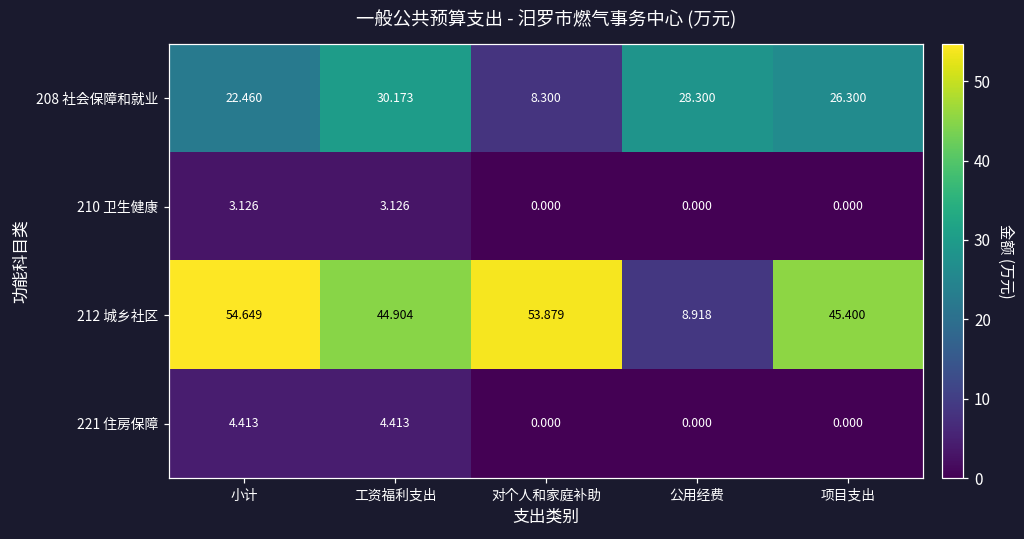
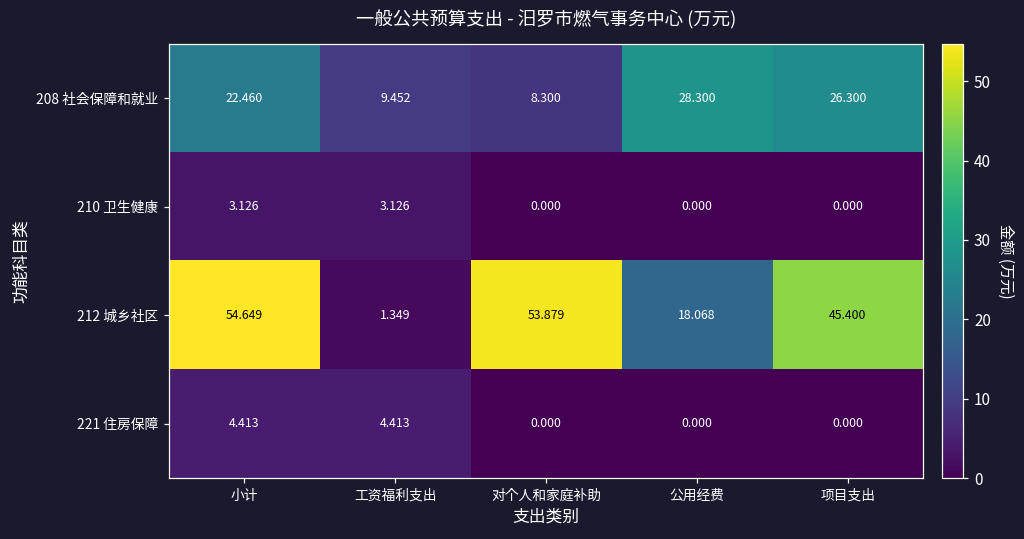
208 社会保障和就业, 工资福利支出: 30.173 -> 9.452
212 城乡社区, 工资福利支出: 44.904 -> 1.349
212 城乡社区, 公用经费: 8.918 -> 18.068
